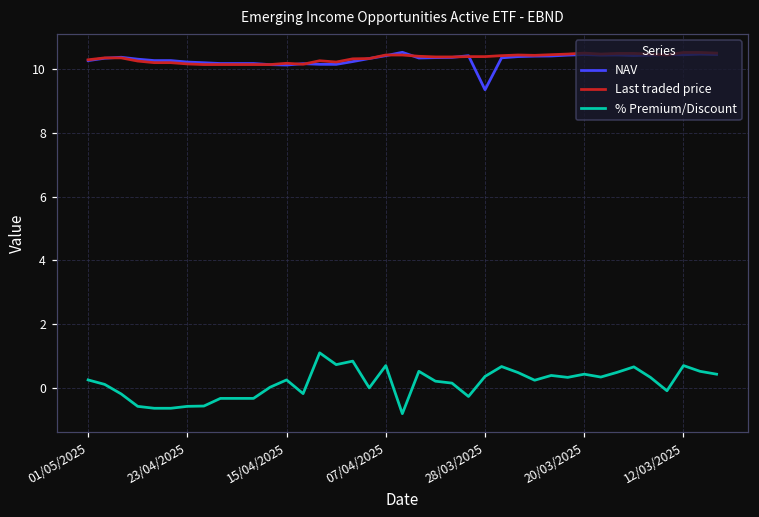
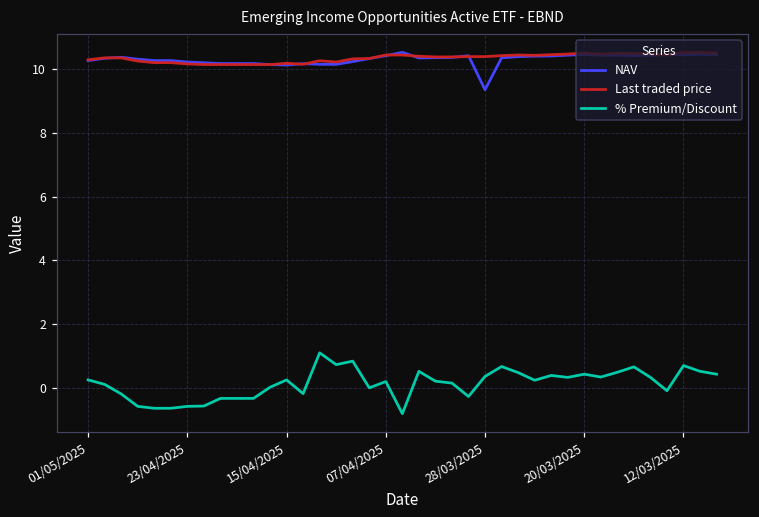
% Premium/Discount, 07/04/2025: 0.7 -> 0.2
